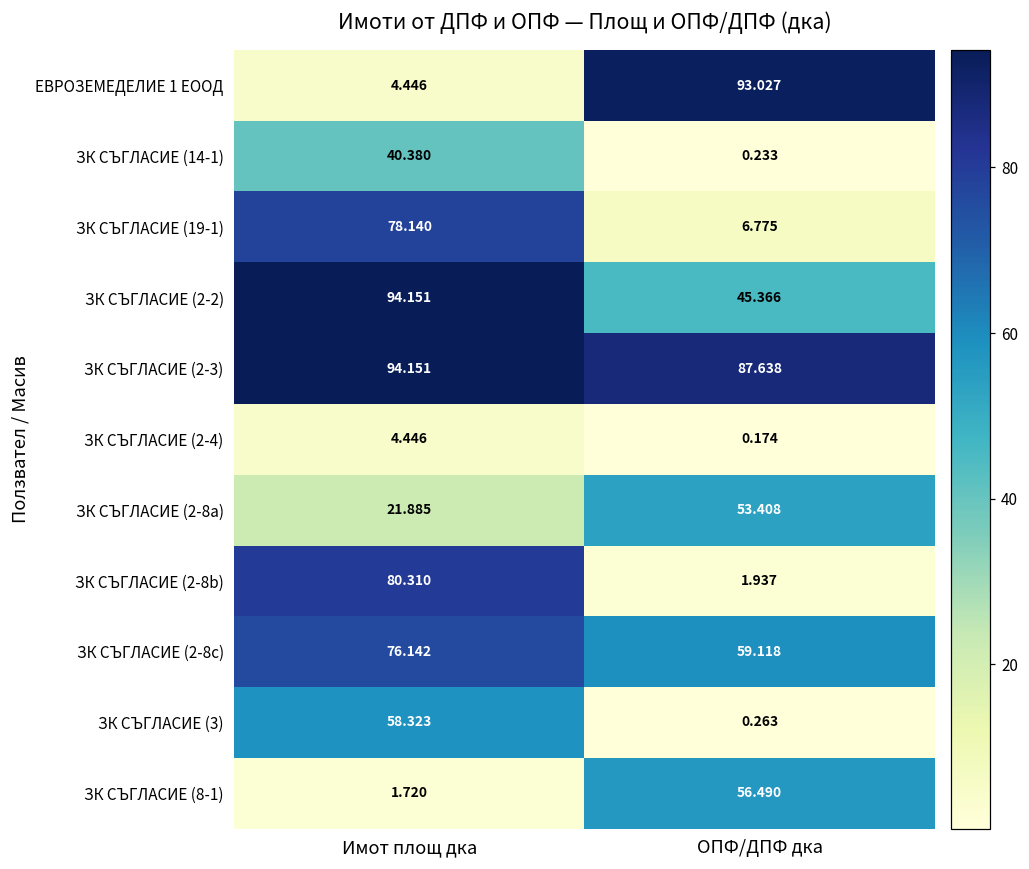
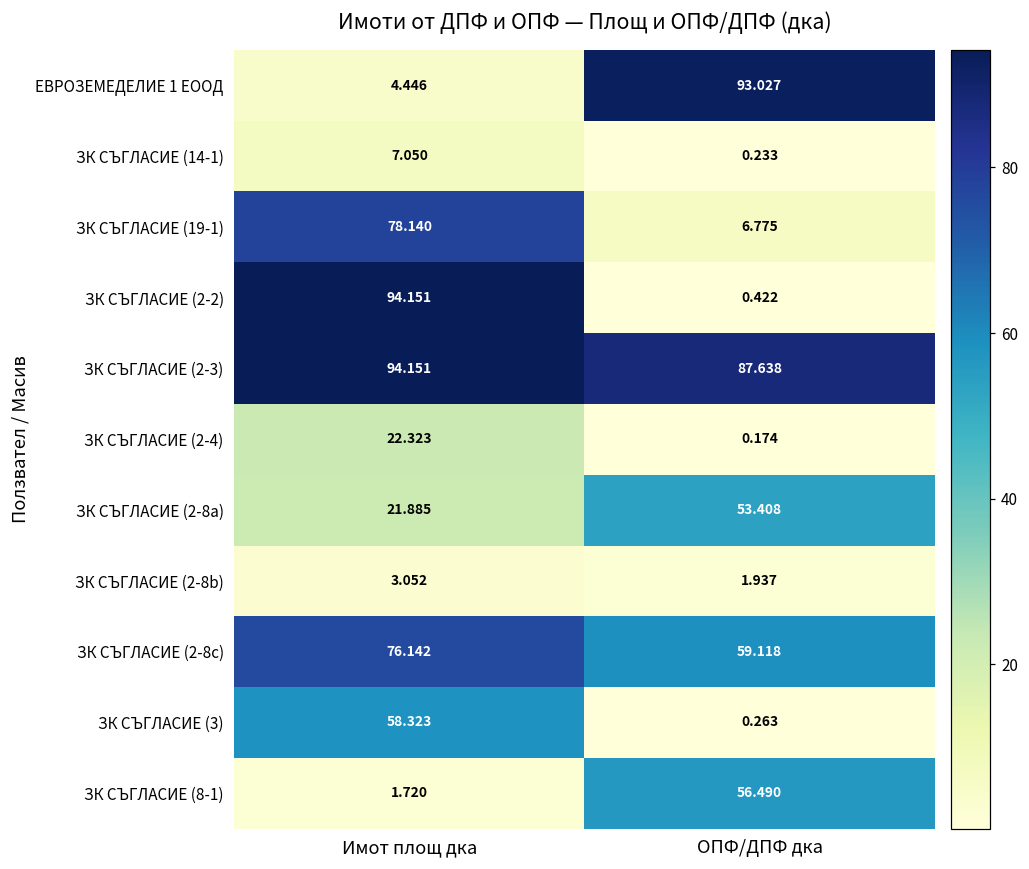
ЗК СЪГЛАСИЕ (14-1), Имот площ дка: 40.380 -> 7.050
ЗК СЪГЛАСИЕ (2-2), ОПФ/ДПФ дка: 45.366 -> 0.422
ЗК СЪГЛАСИЕ (2-4), Имот площ дка: 4.446 -> 22.323
ЗК СЪГЛАСИЕ (2-8b), Имот площ дка: 80.310 -> 3.052
